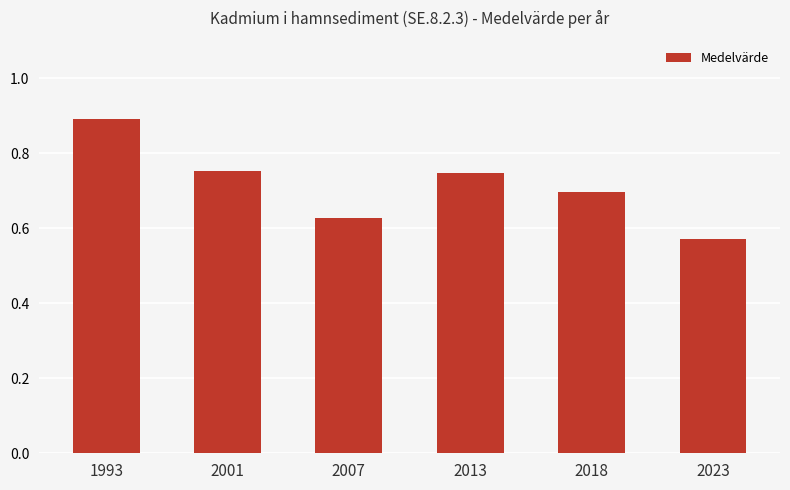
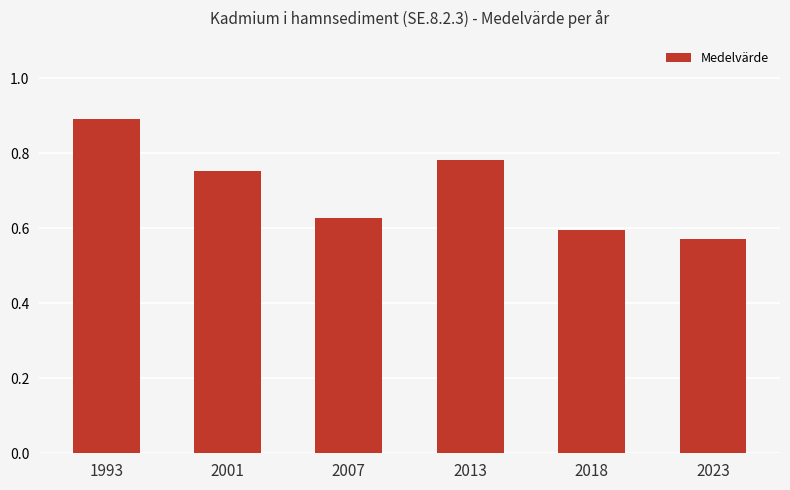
2013: 0.75 -> 0.78
2018: 0.70 -> 0.60
